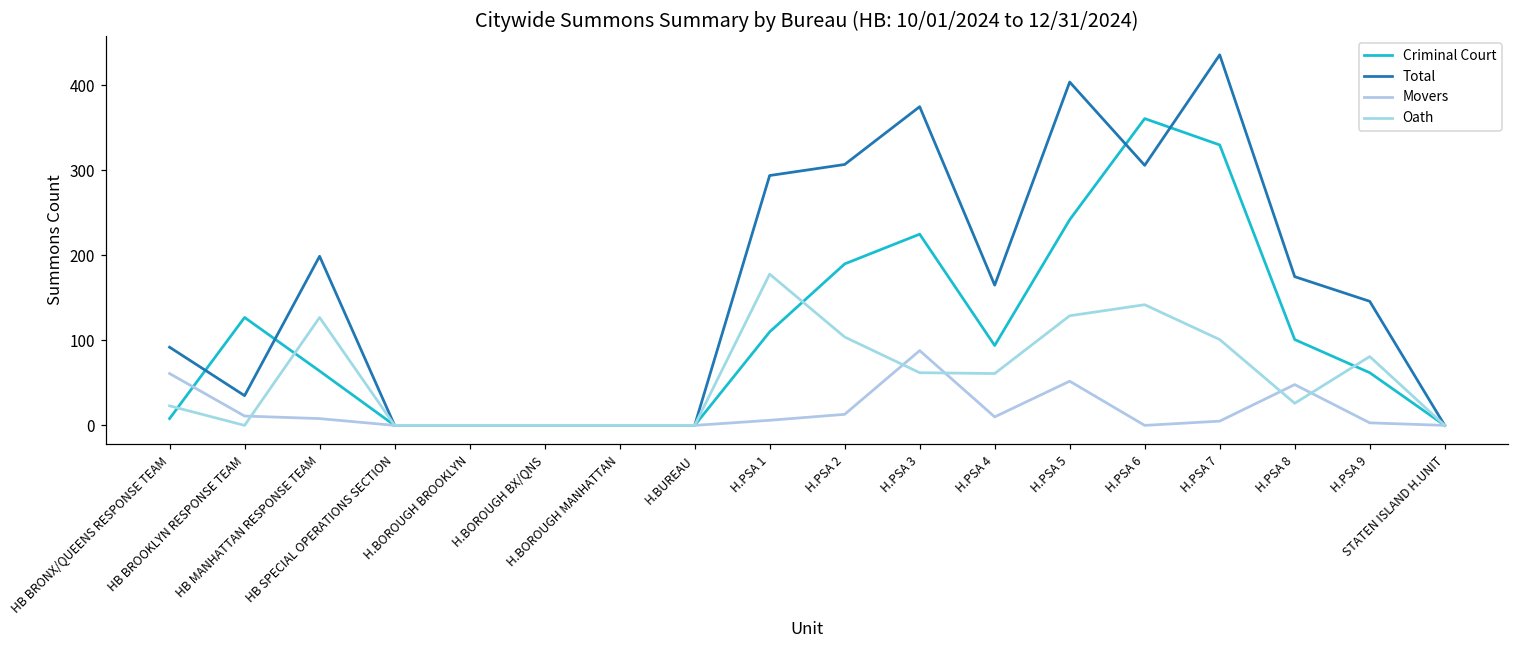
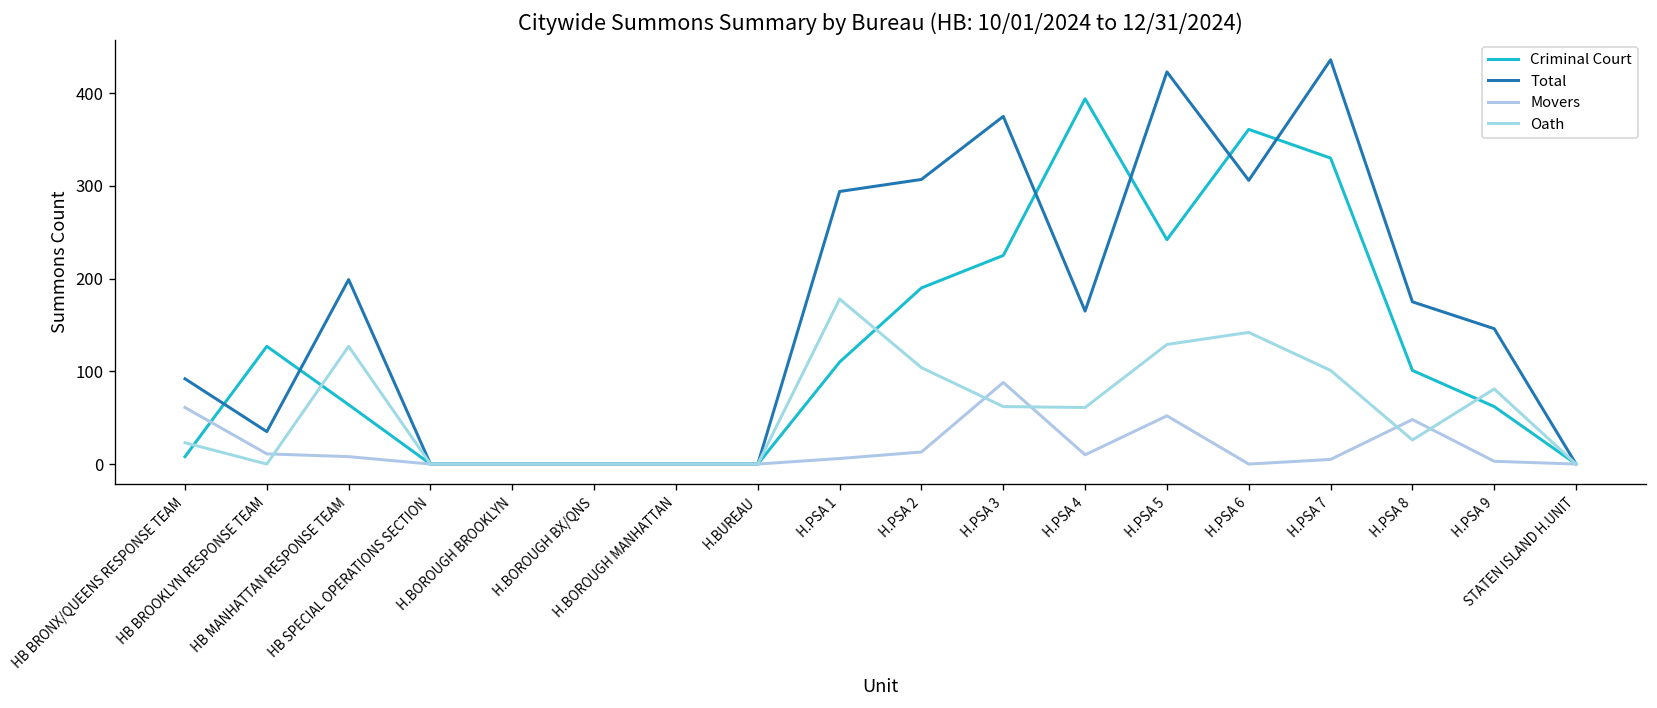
Criminal Court, H.PSA 4: 90 -> 390
Total, H.PSA 5: 400 -> 420
